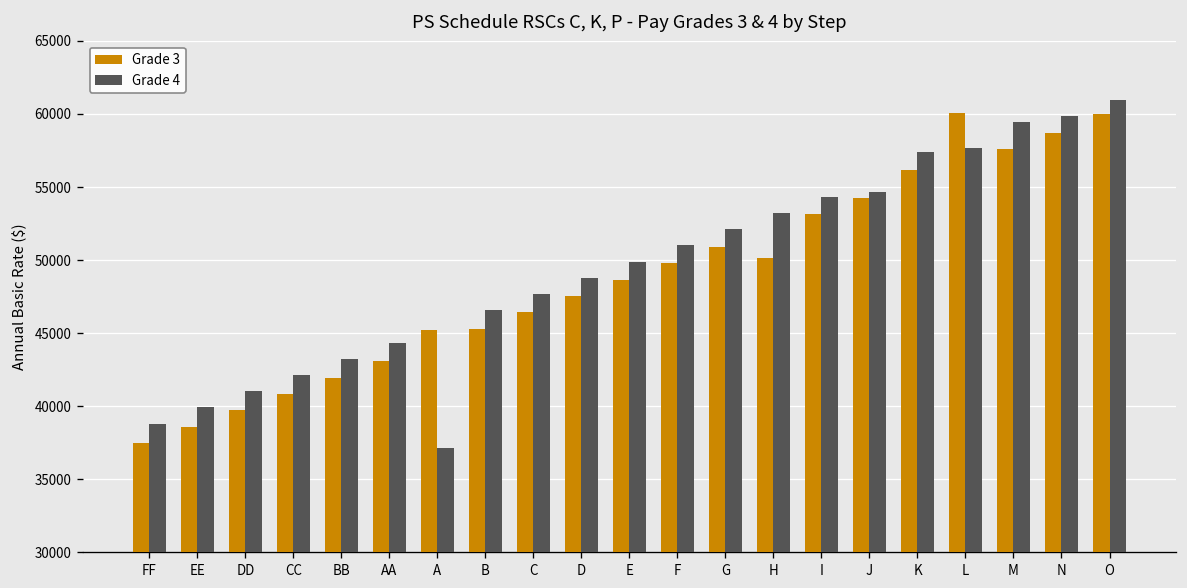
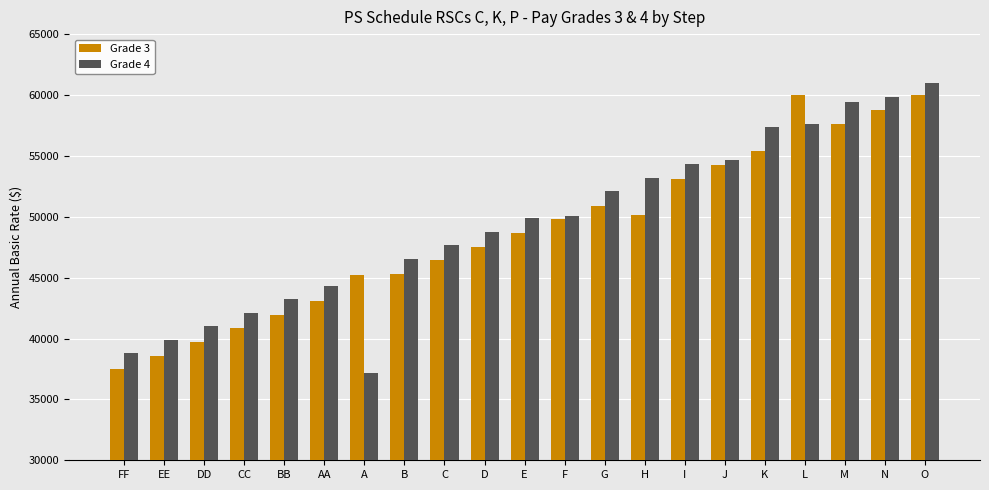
Grade 4, F: 51000 -> 50100
Grade 3, K: 56100 -> 55400
